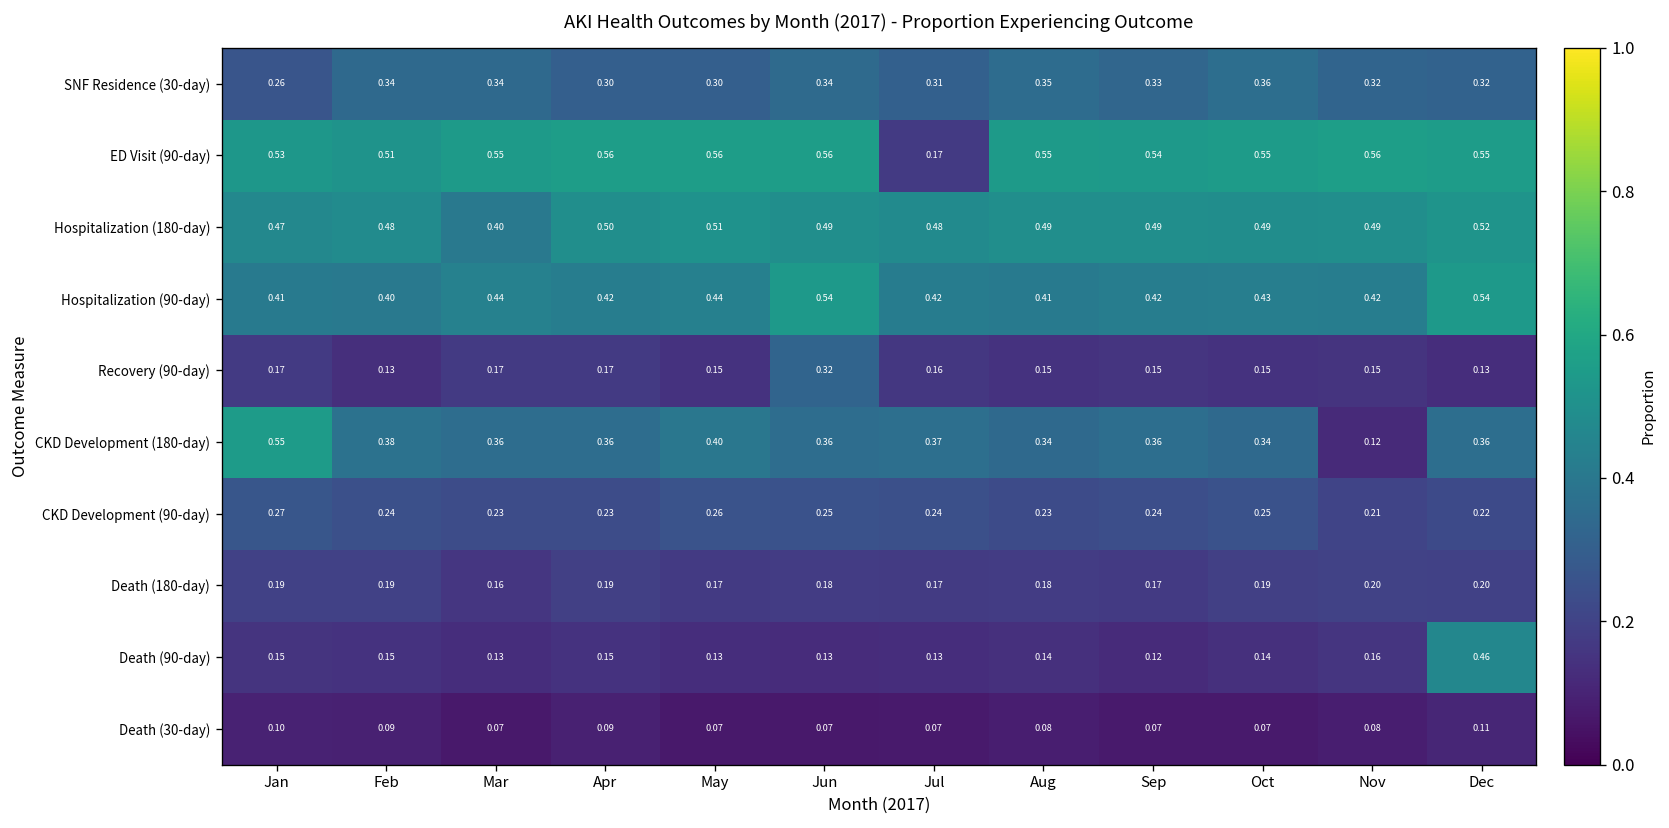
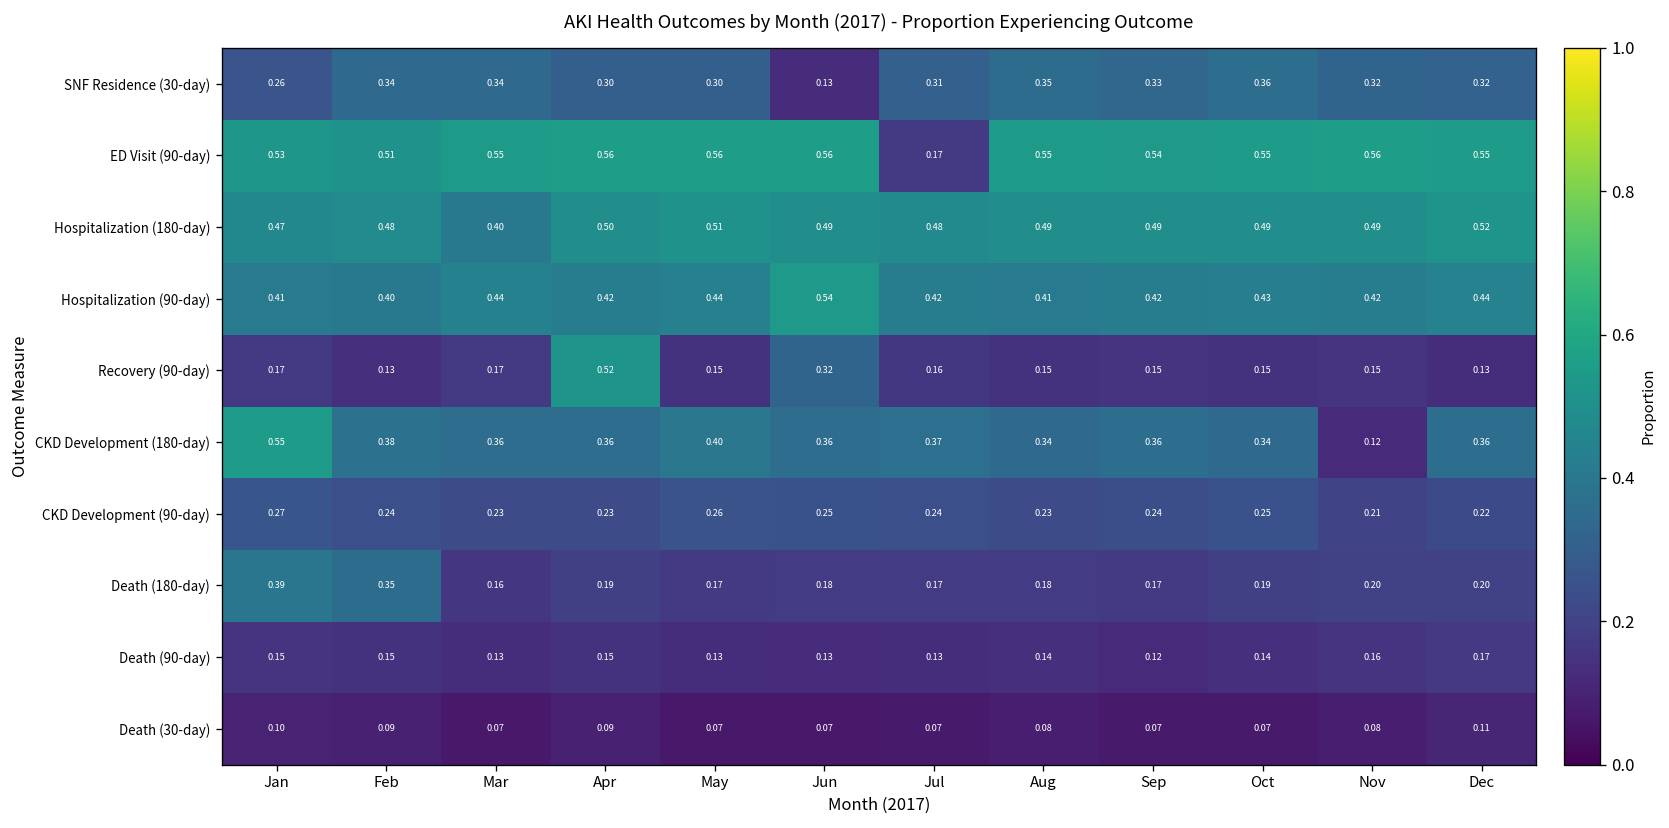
SNF Residence (30-day), Jun: 0.34 -> 0.13
Hospitalization (90-day), Dec: 0.54 -> 0.44
Recovery (90-day), Apr: 0.17 -> 0.52
Death (180-day), Jan: 0.19 -> 0.39
Death (180-day), Feb: 0.19 -> 0.35
Death (90-day), Dec: 0.46 -> 0.17
